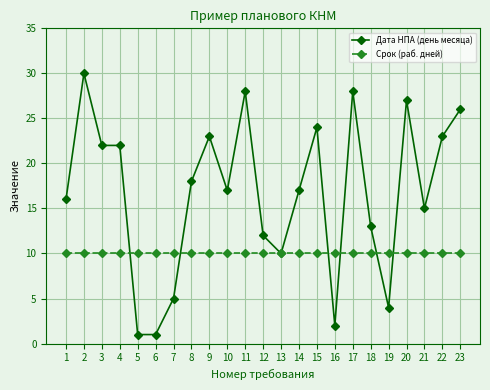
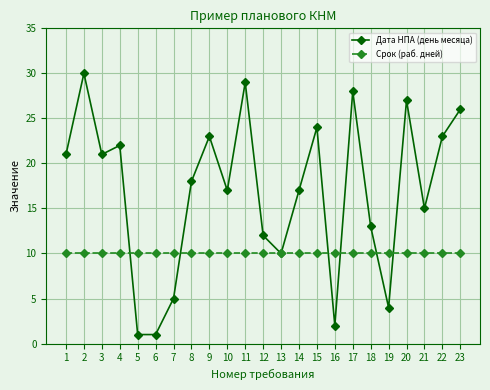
Дата НПА (день месяца), 1: 16 -> 21
Дата НПА (день месяца), 3: 22 -> 21
Дата НПА (день месяца), 11: 28 -> 29
